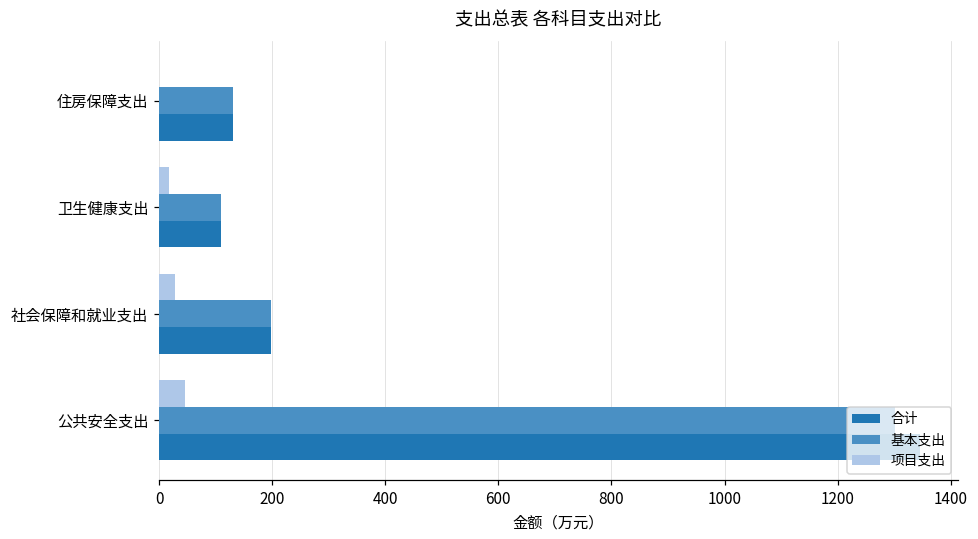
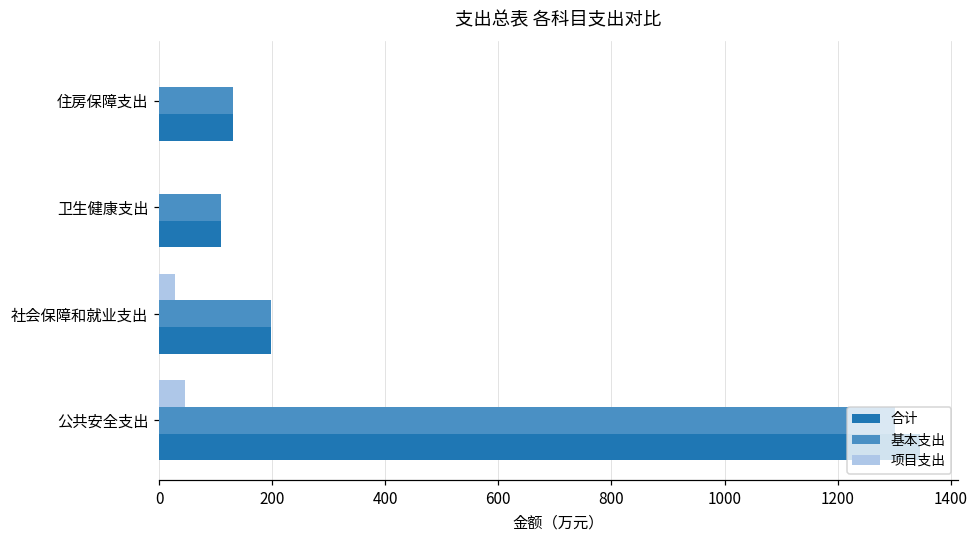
项目支出, 卫生健康支出: 20 -> 0
